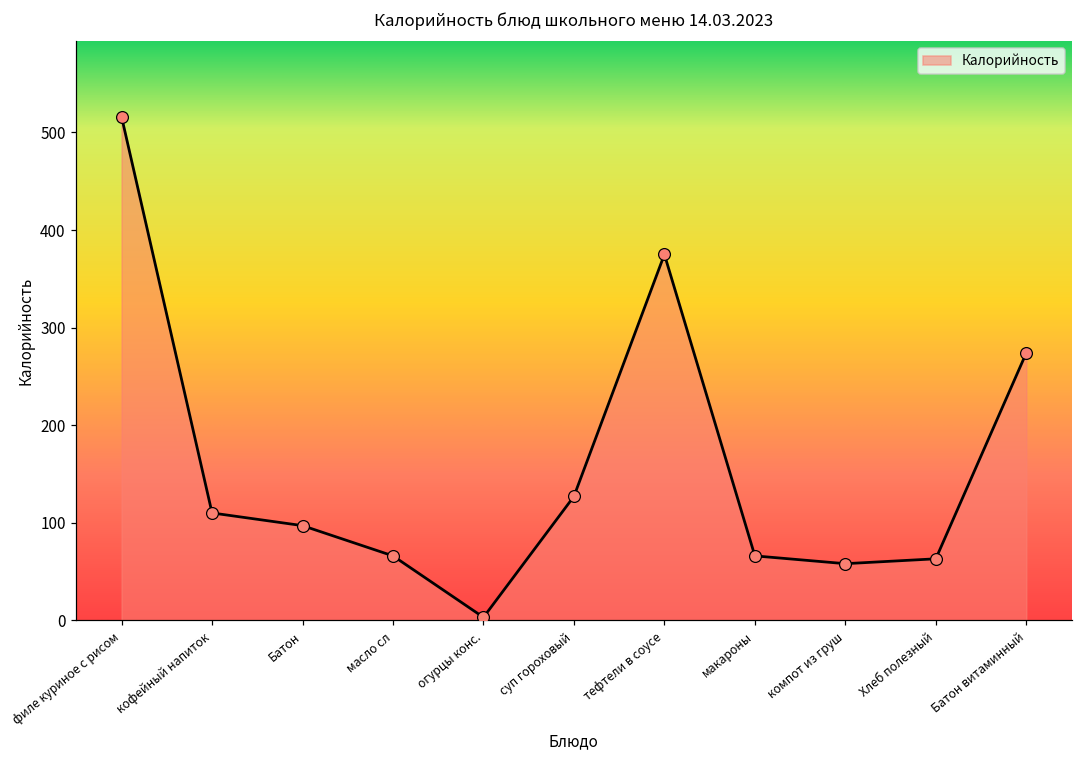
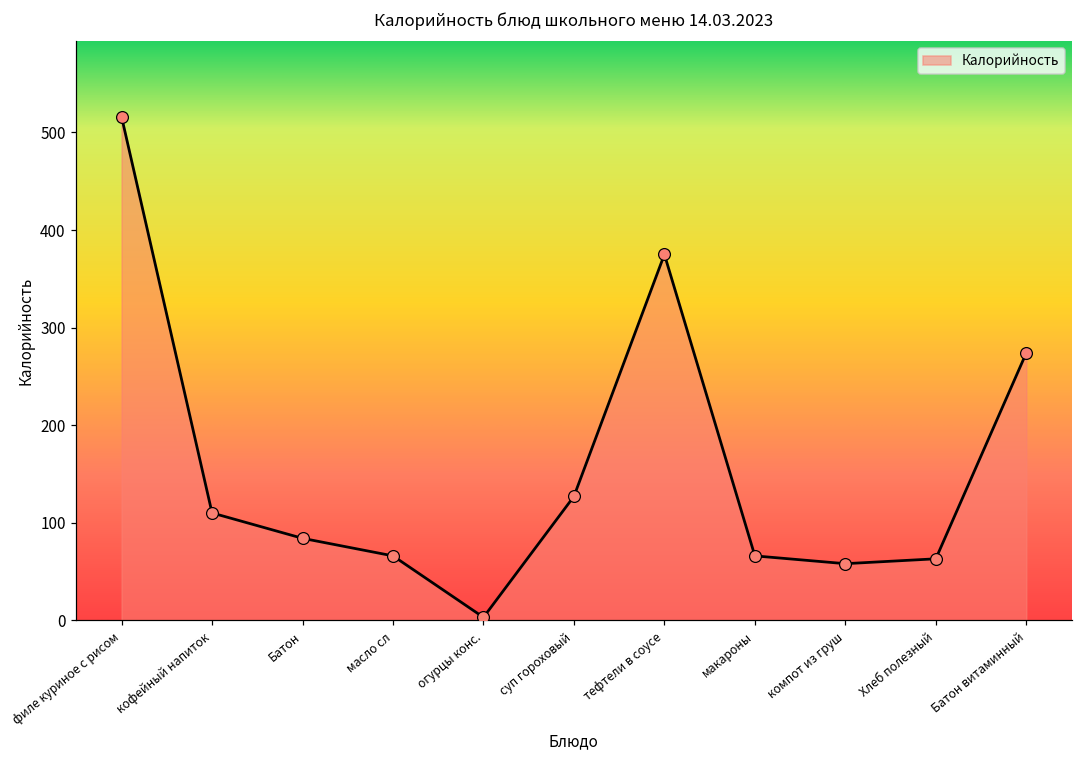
Батон: 100 -> 80
